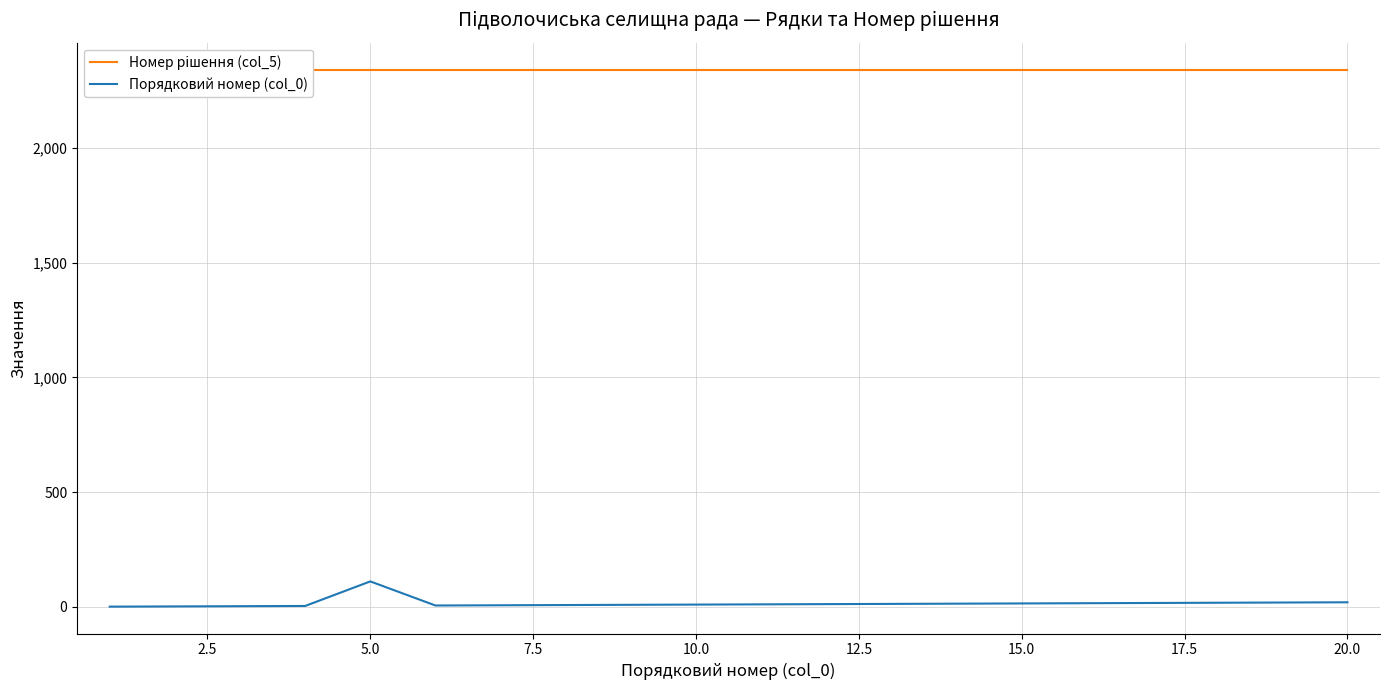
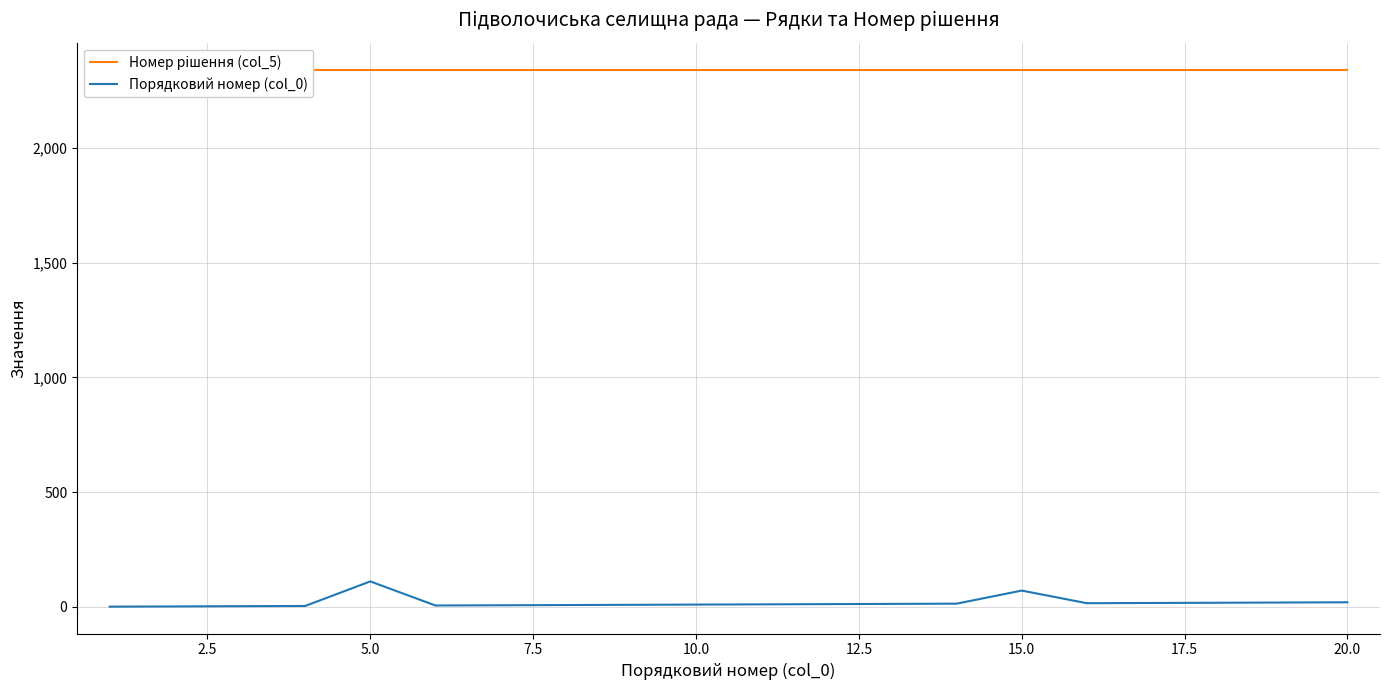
Порядковий номер (col_0), 15.0: 20 -> 70
